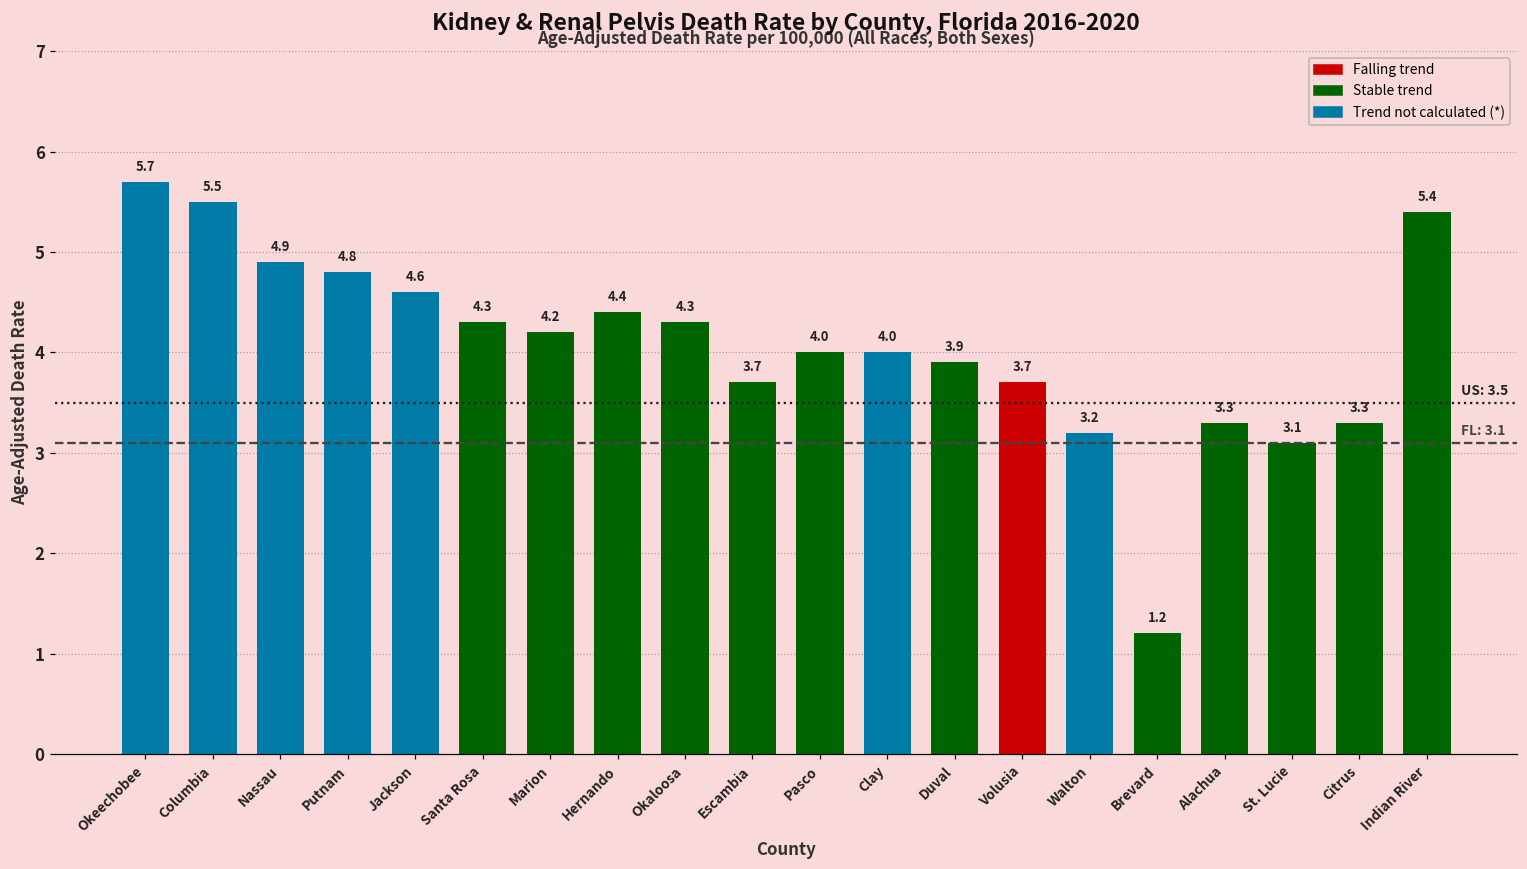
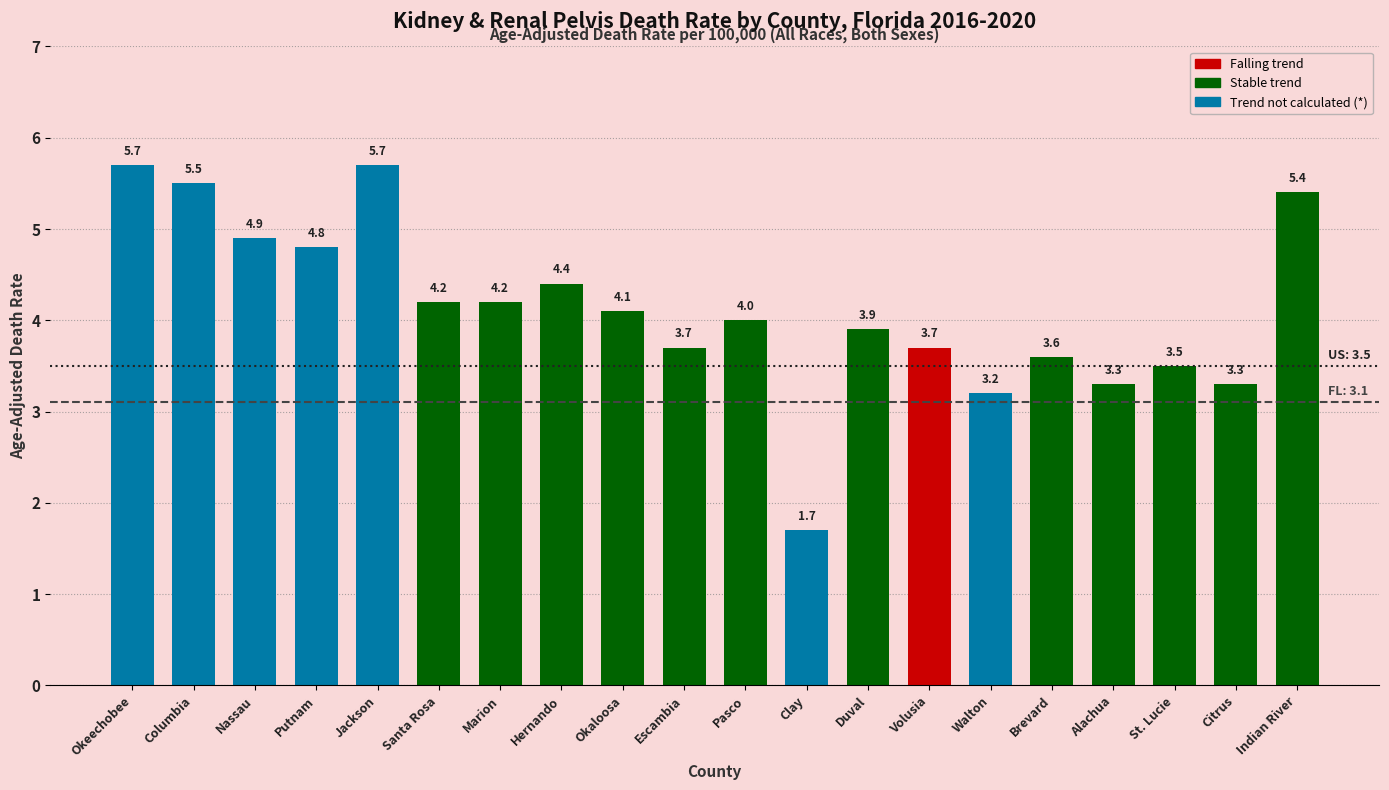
Jackson: 4.6 -> 5.7
Santa Rosa: 4.3 -> 4.2
Okaloosa: 4.3 -> 4.1
Clay: 4.0 -> 1.7
Brevard: 1.2 -> 3.6
St. Lucie: 3.1 -> 3.5
